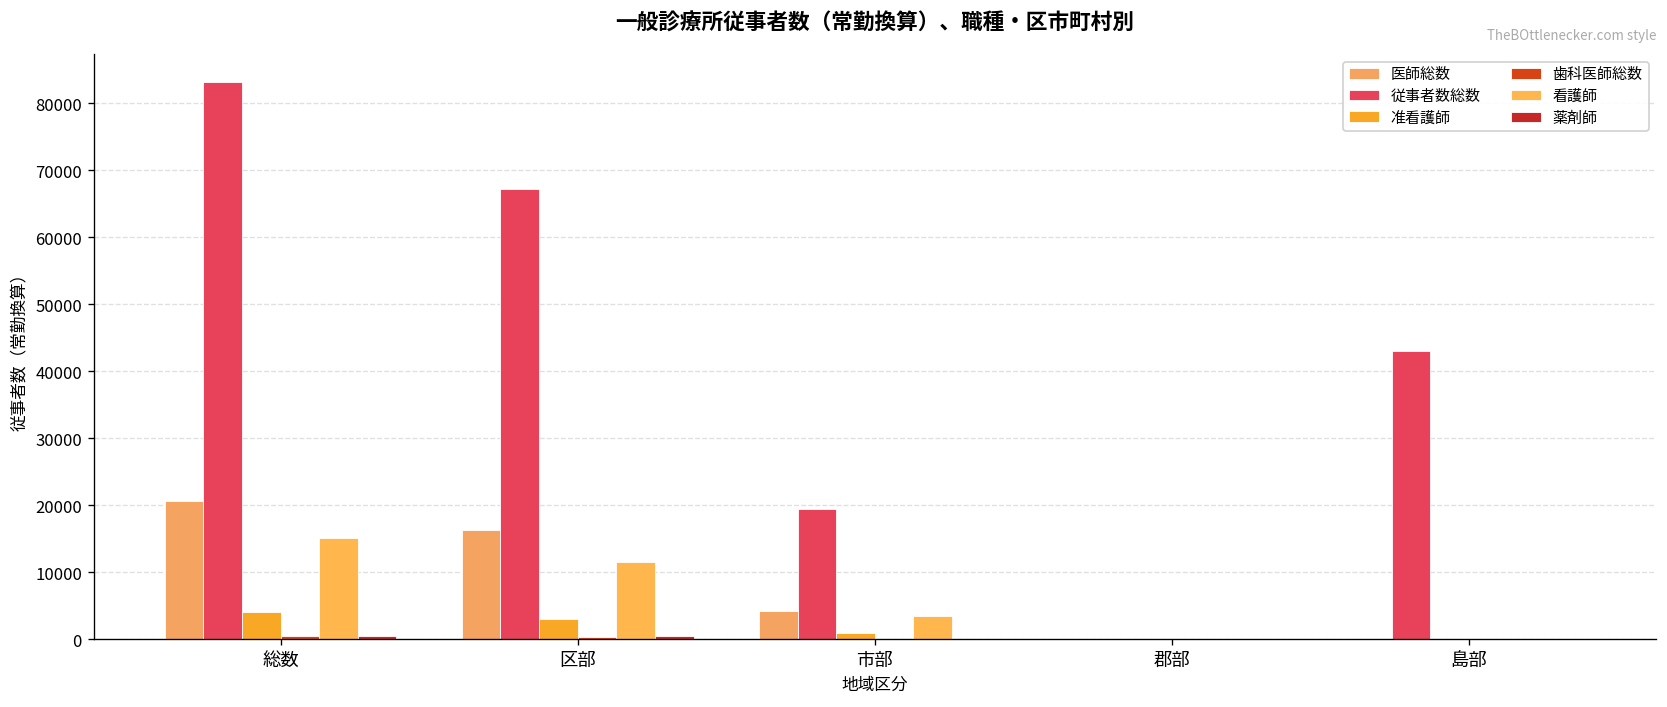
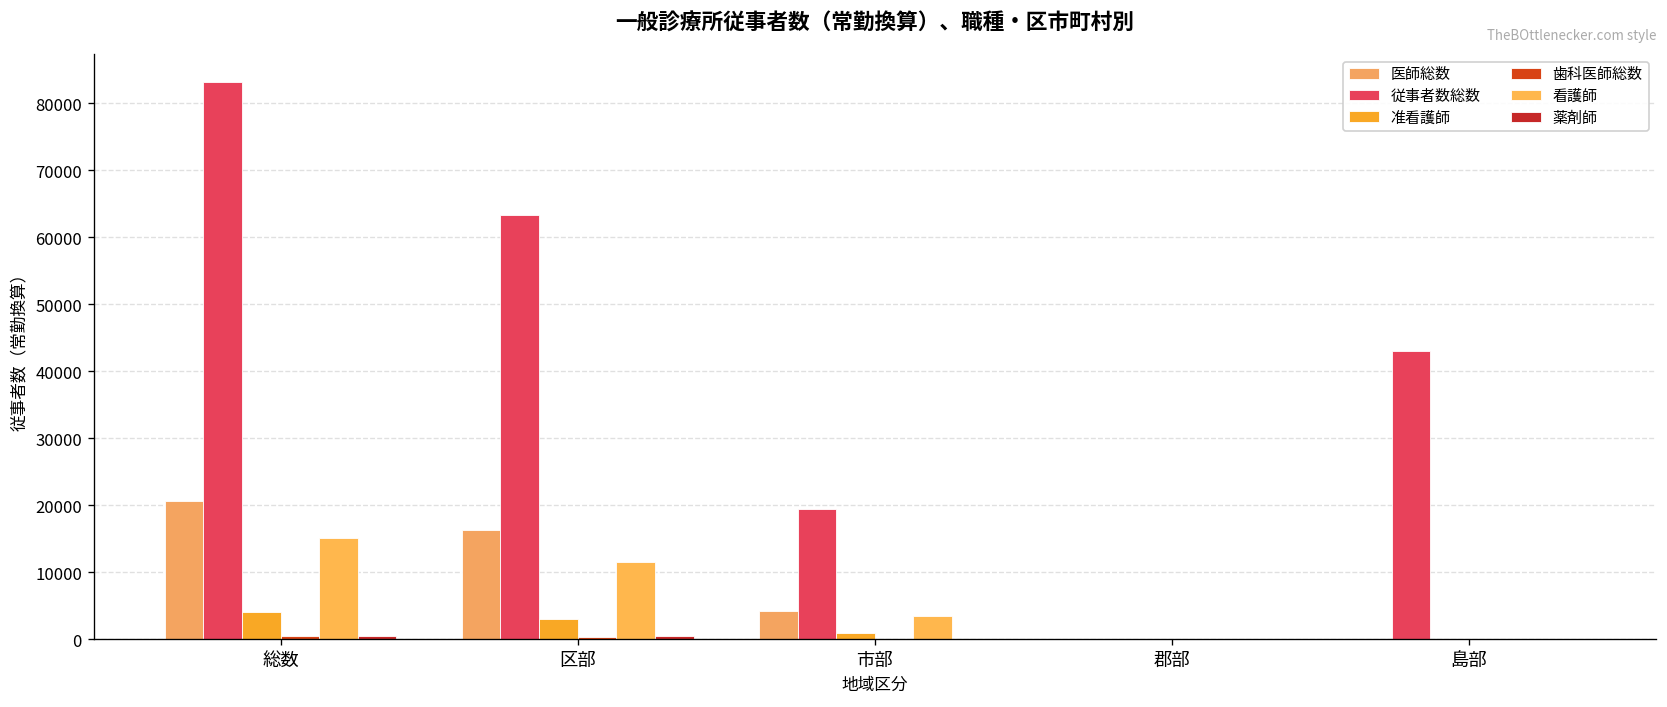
従事者数総数, 区部: 67000 -> 63000
